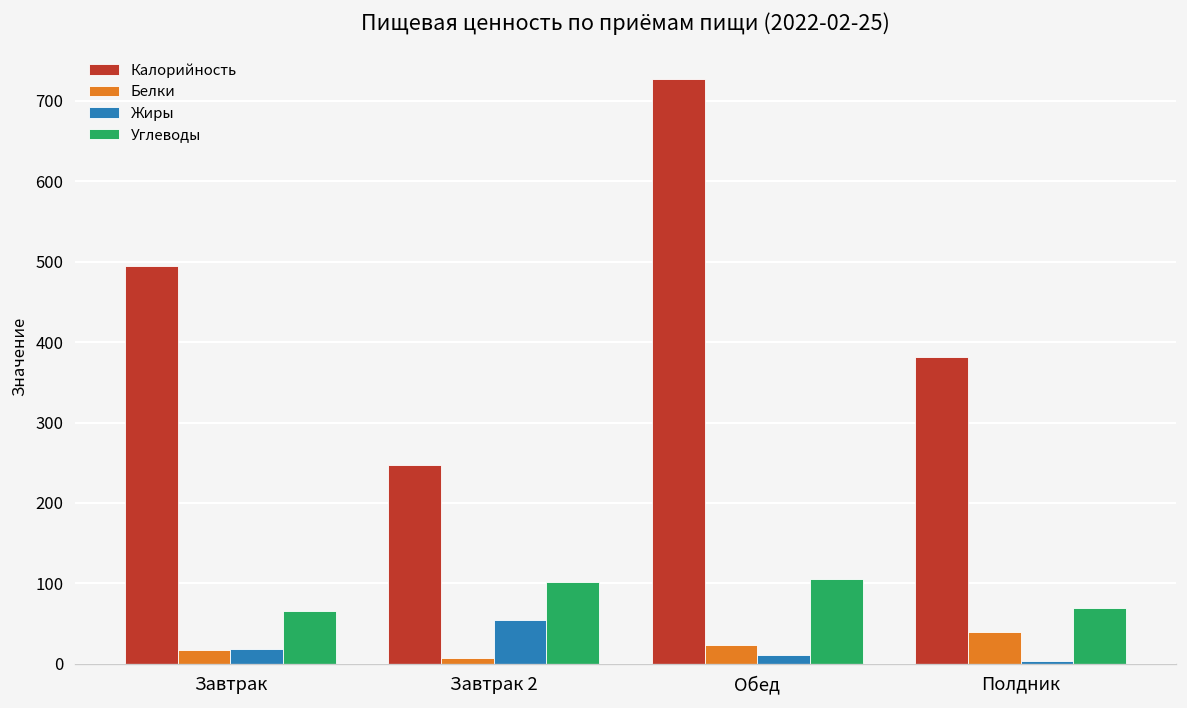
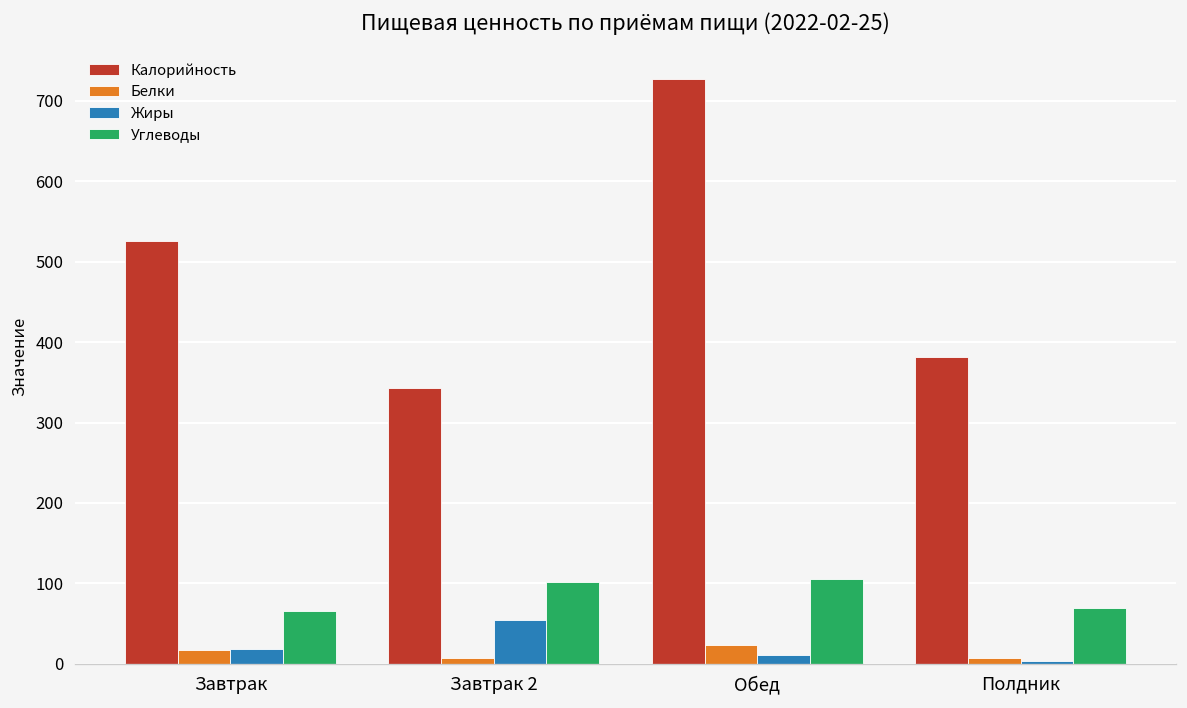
Калорийность, Завтрак: 500 -> 530
Калорийность, Завтрак 2: 250 -> 340
Белки, Полдник: 40 -> 10
